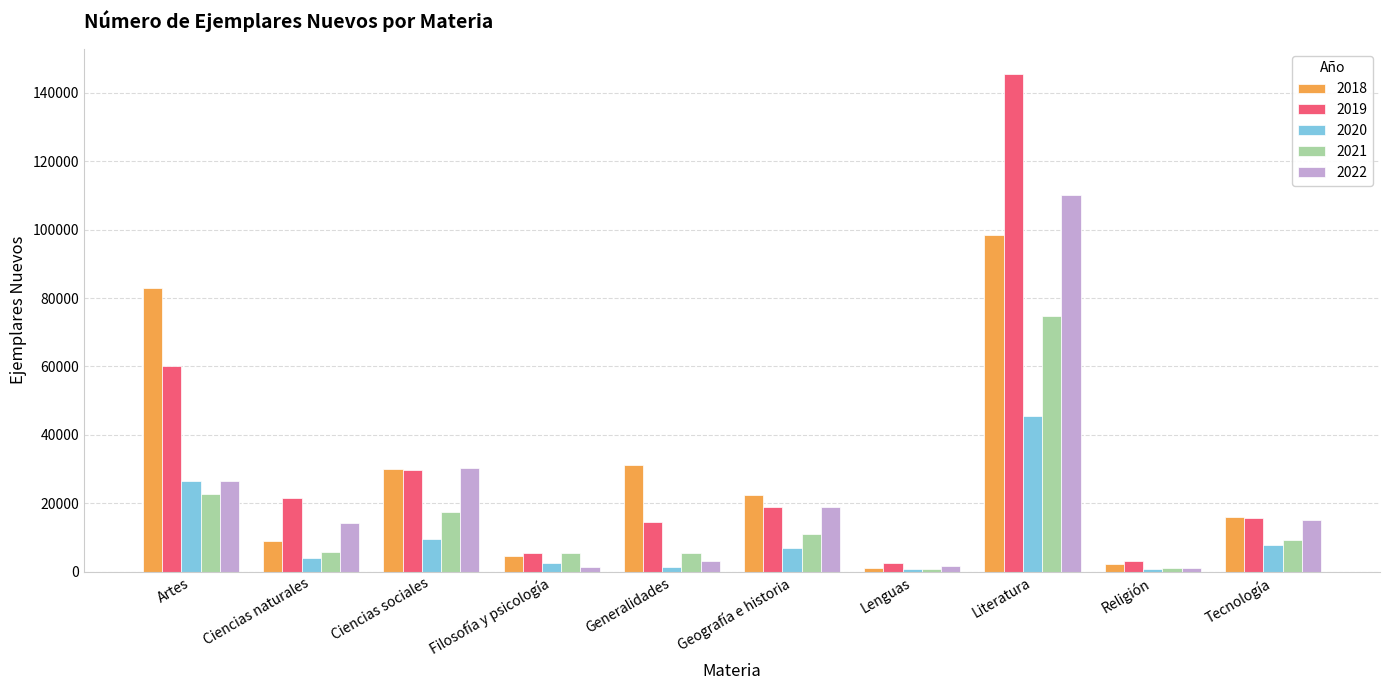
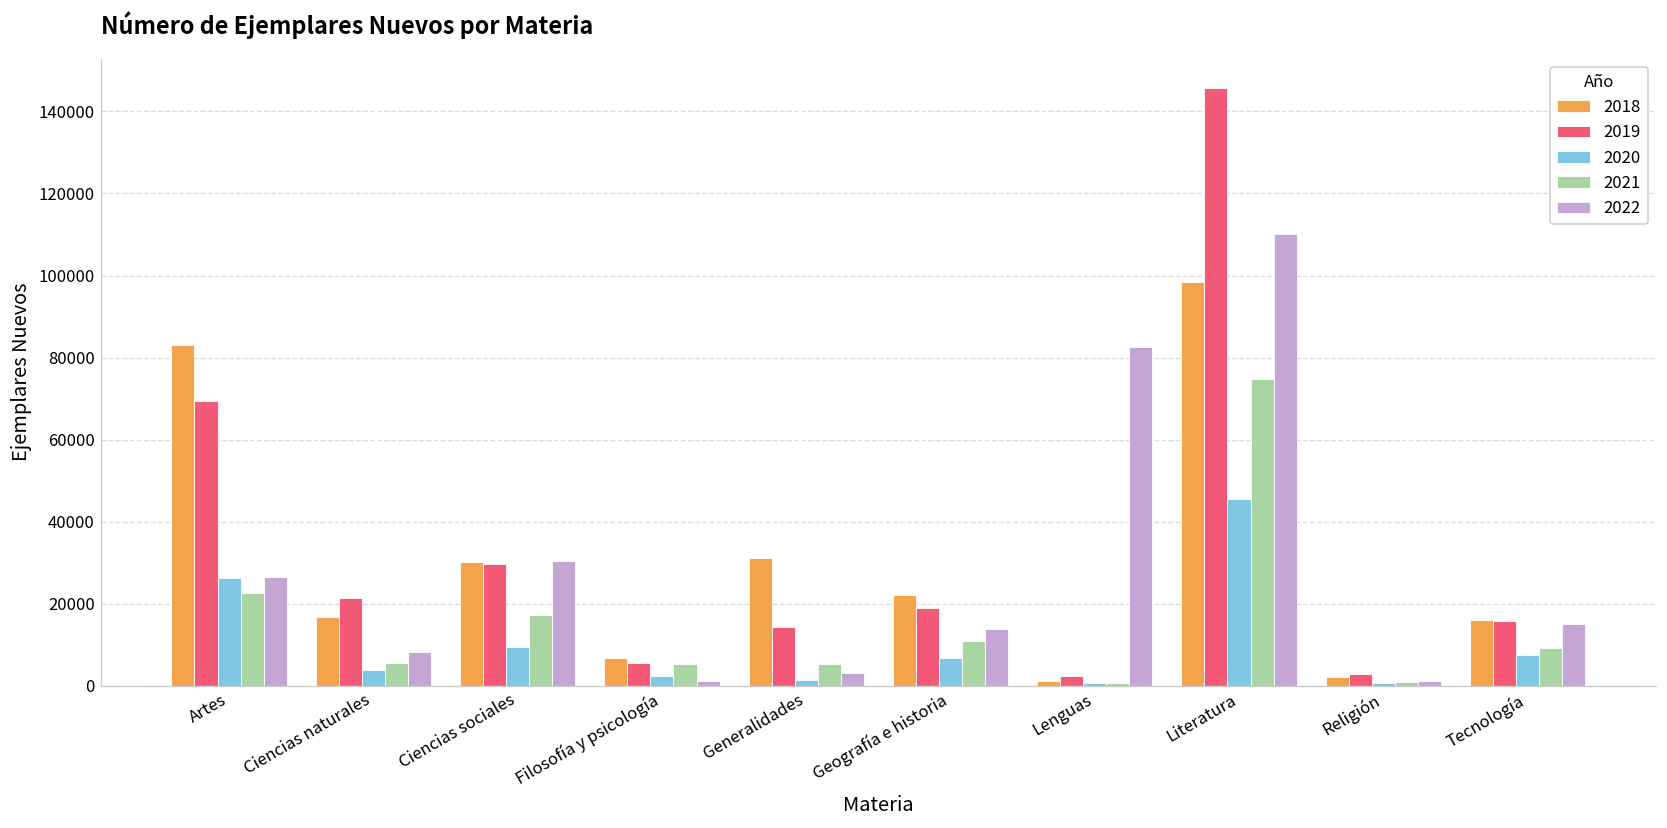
2019, Artes: 60000 -> 70000
2018, Ciencias naturales: 9000 -> 17000
2022, Ciencias naturales: 14000 -> 8000
2018, Filosofía y psicología: 4000 -> 7000
2022, Geografía e historia: 19000 -> 14000
2022, Lenguas: 2000 -> 83000
